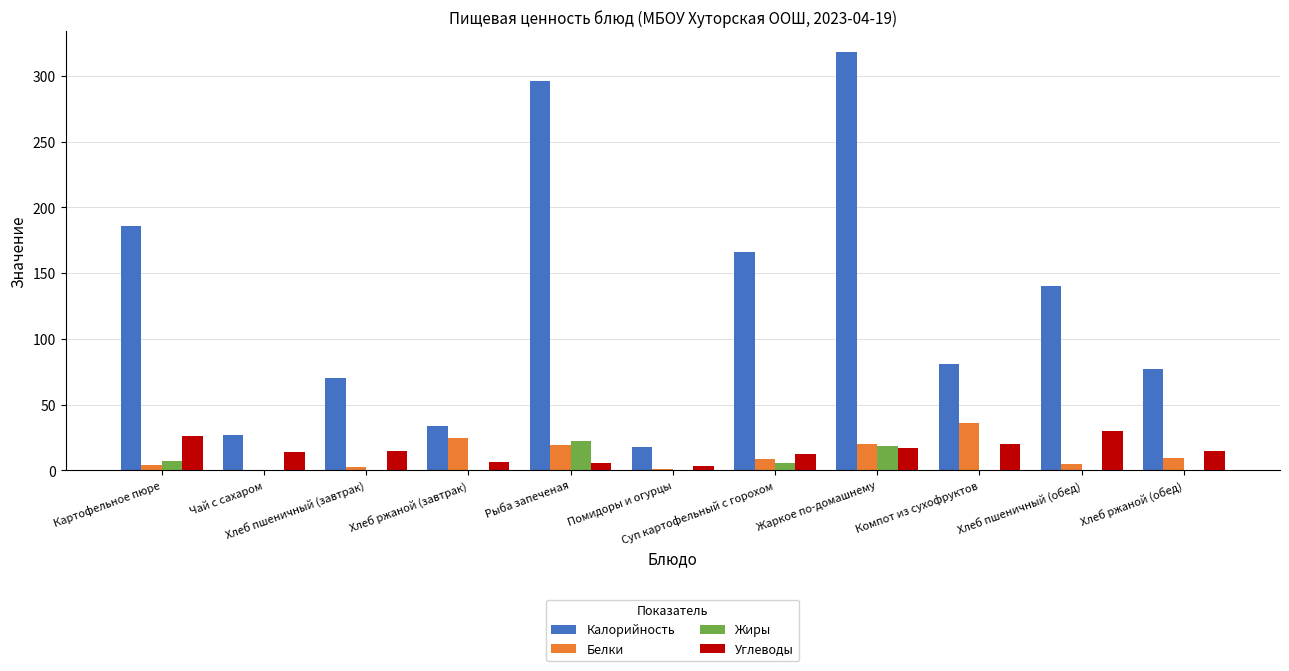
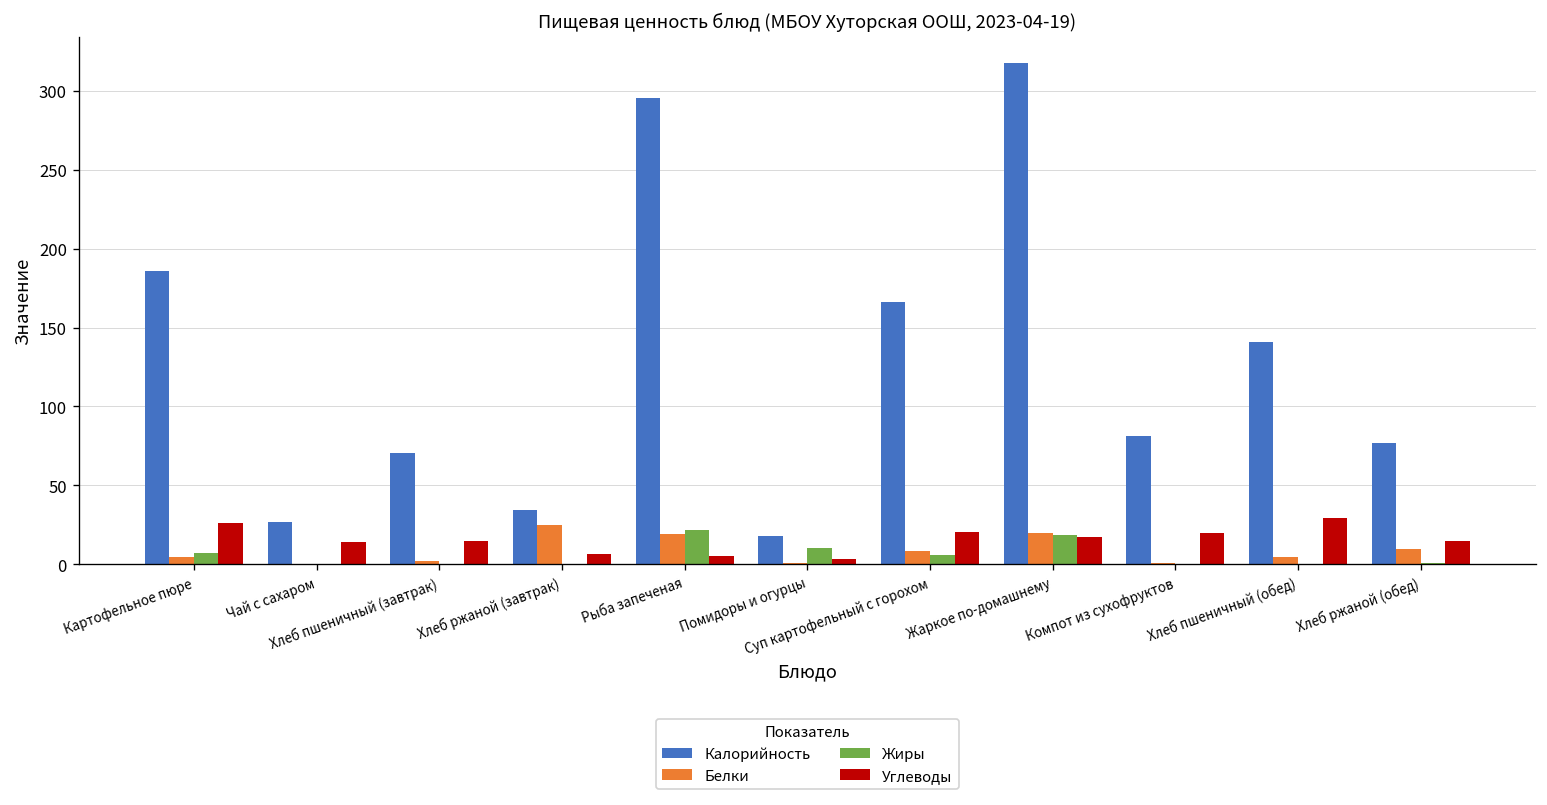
Жиры, Помидоры и огурцы: 0 -> 10
Углеводы, Суп картофельный с горохом: 13 -> 20
Белки, Компот из сухофруктов: 36 -> 1
